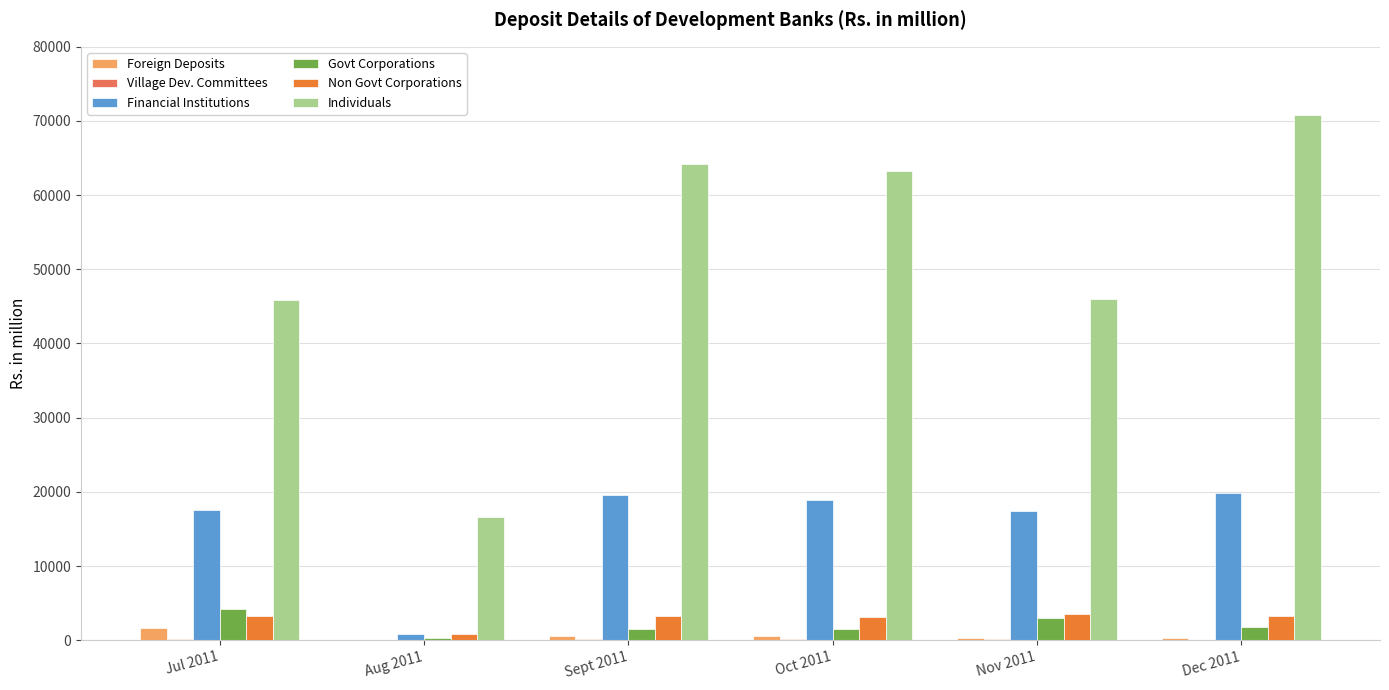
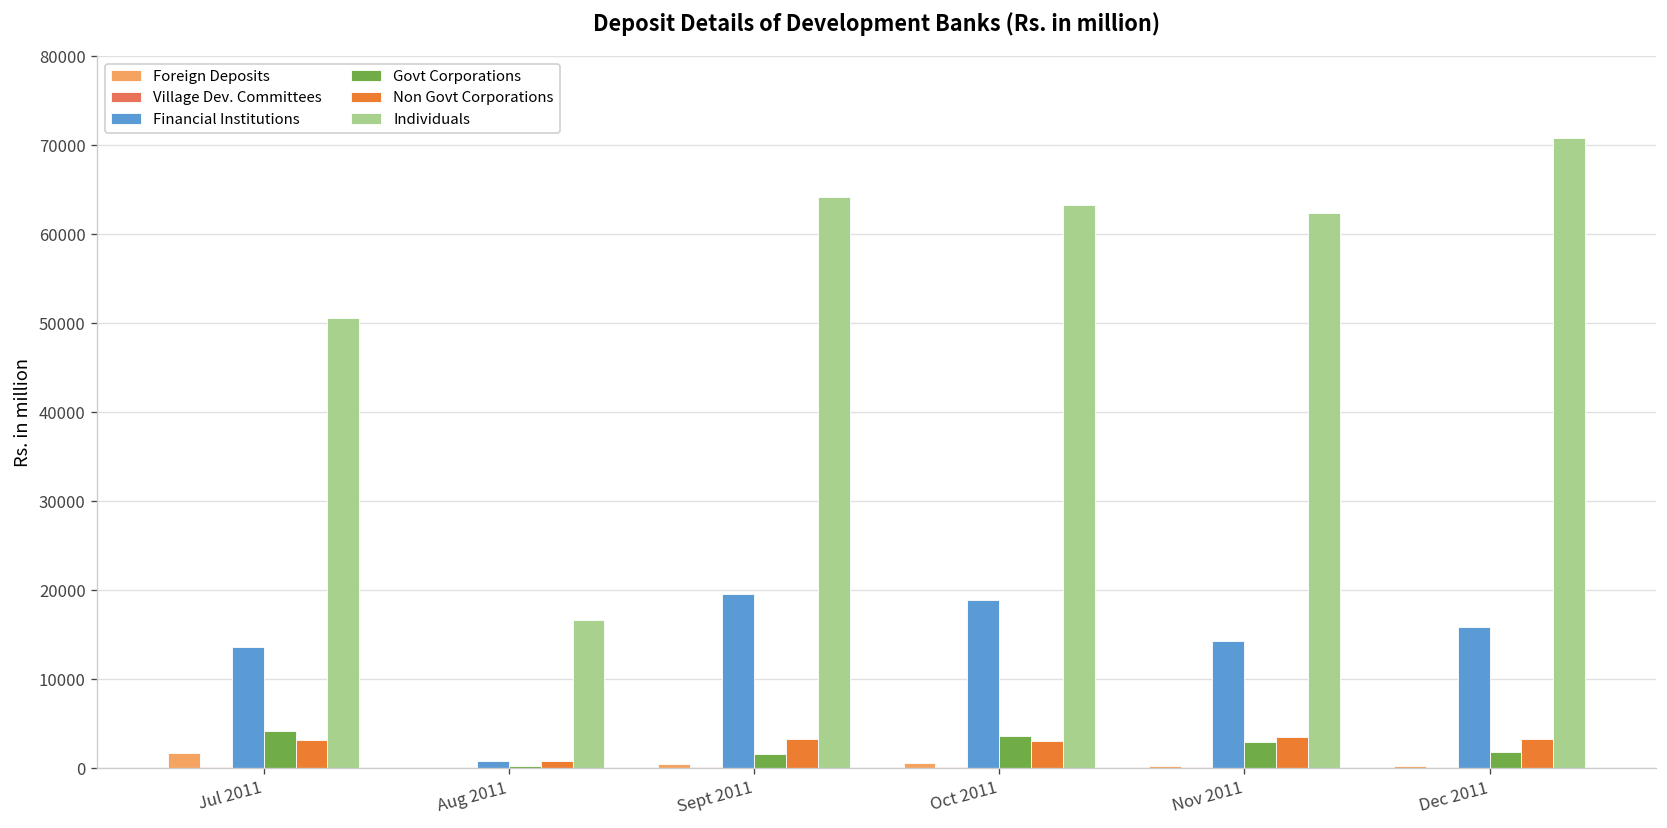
Financial Institutions, Jul 2011: 18000 -> 14000
Individuals, Jul 2011: 46000 -> 51000
Govt Corporations, Oct 2011: 2000 -> 4000
Financial Institutions, Nov 2011: 17000 -> 14000
Individuals, Nov 2011: 46000 -> 62000
Financial Institutions, Dec 2011: 20000 -> 16000
